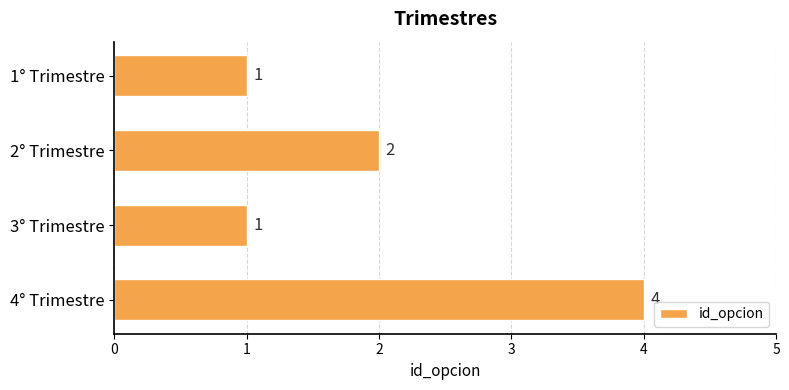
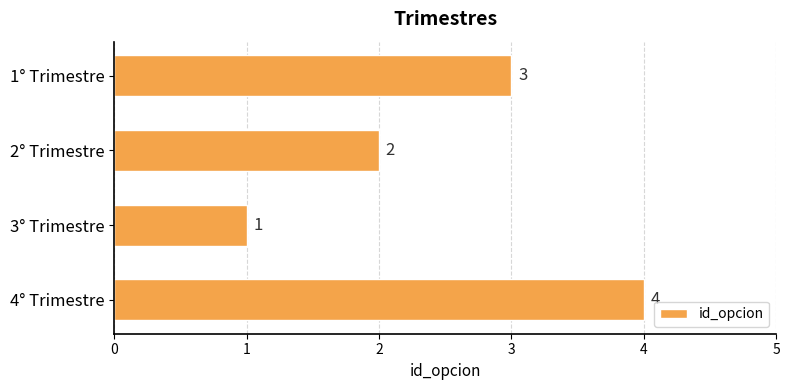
1° Trimestre: 1 -> 3
